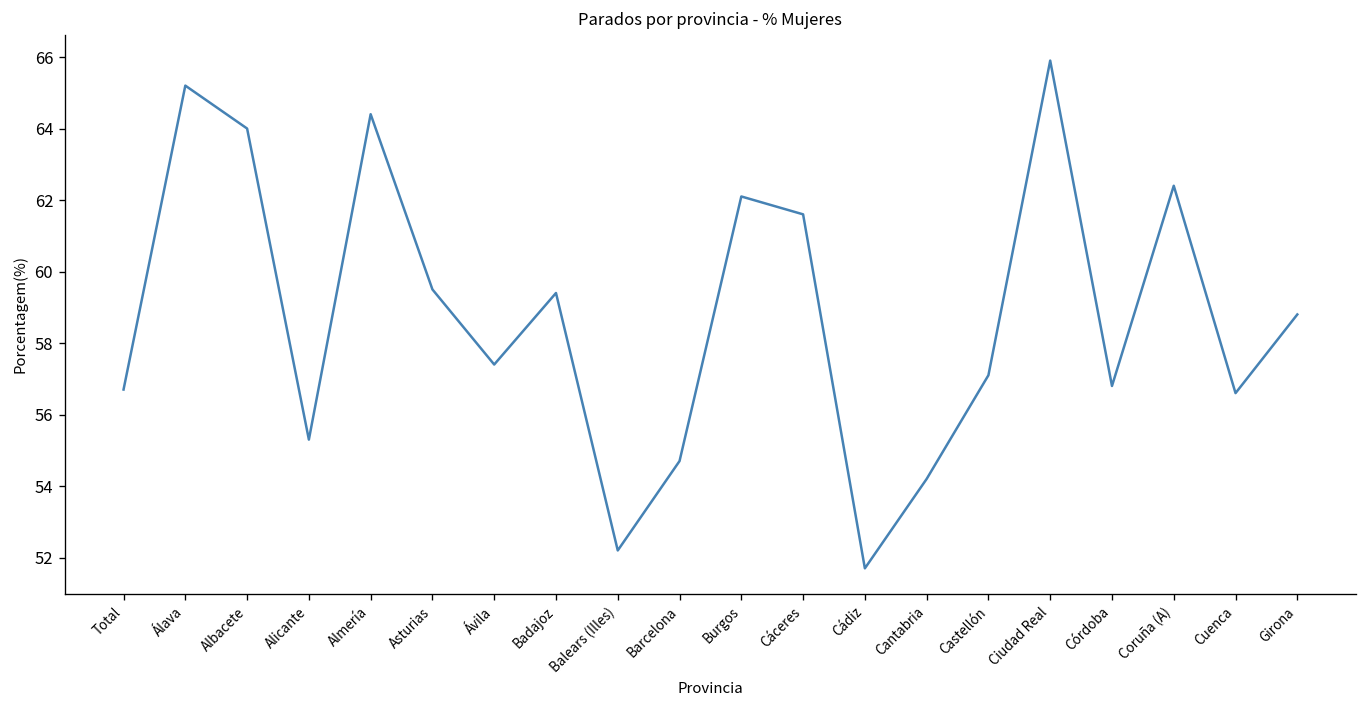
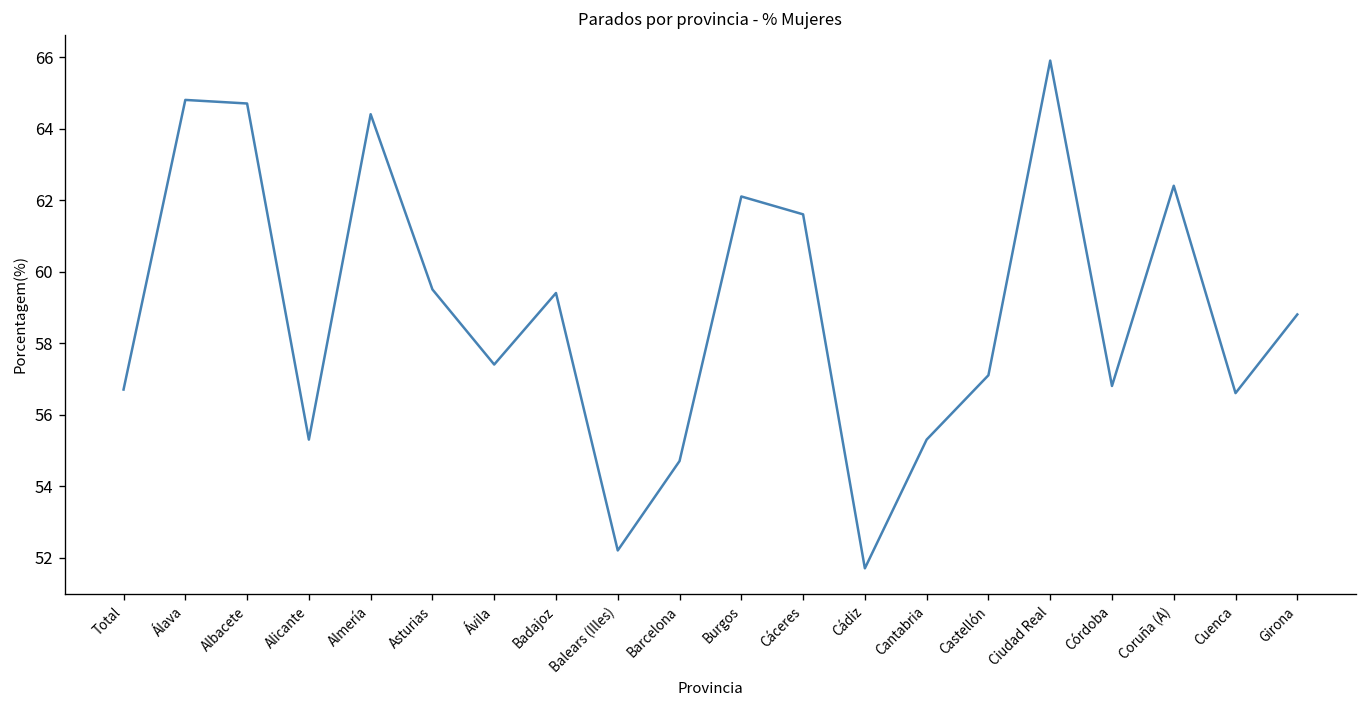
Álava: 65.2 -> 64.8
Albacete: 64.0 -> 64.7
Cantabria: 54.2 -> 55.3
